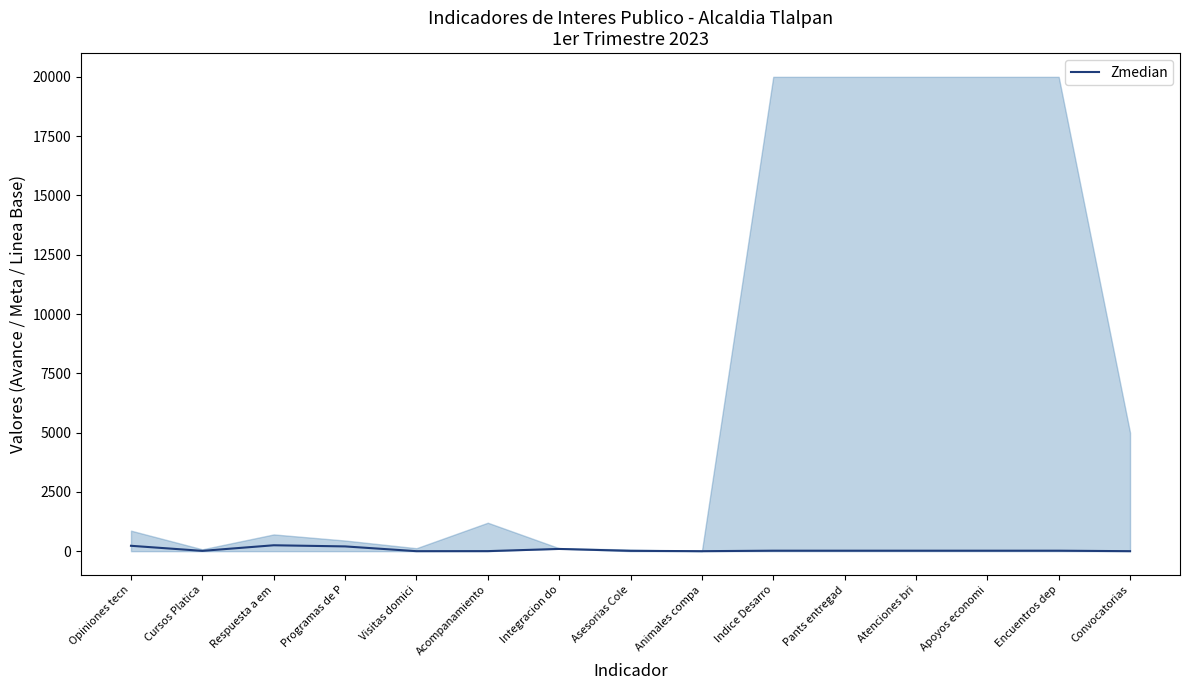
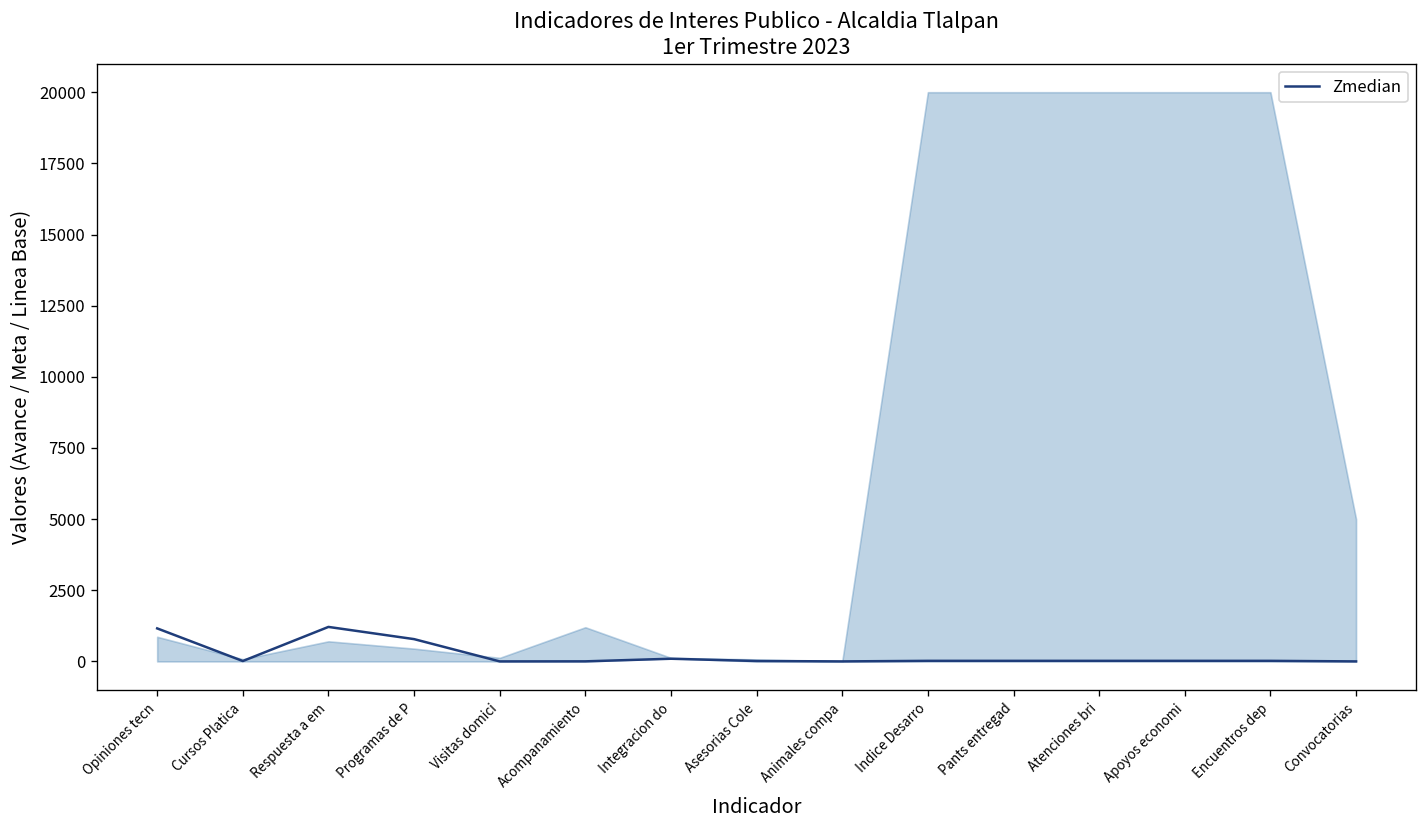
Zmedian, Opiniones tecn: 200 -> 1200
Zmedian, Respuesta a em: 200 -> 1200
Zmedian, Programas de P: 200 -> 800
